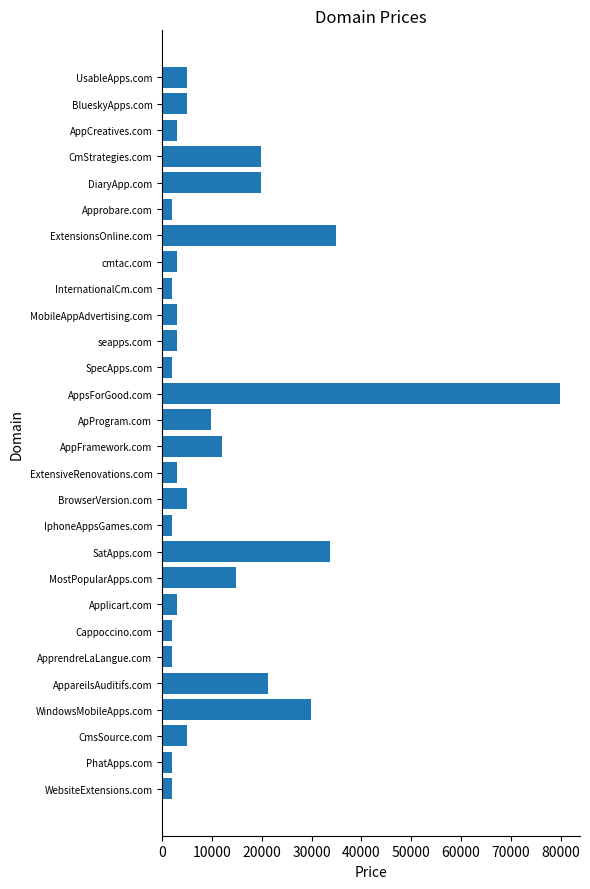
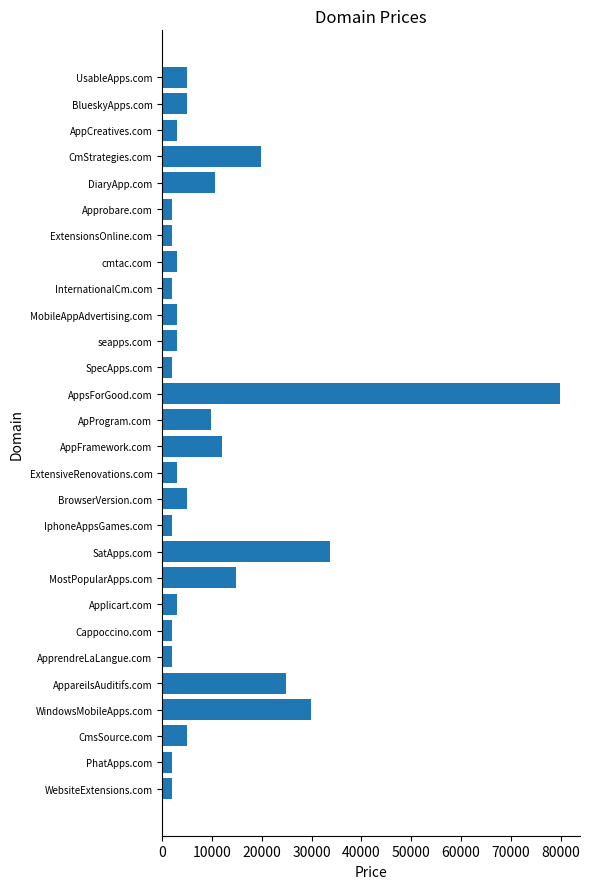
DiaryApp.com: 20000 -> 11000
ExtensionsOnline.com: 35000 -> 2000
AppareilsAuditifs.com: 21000 -> 25000
